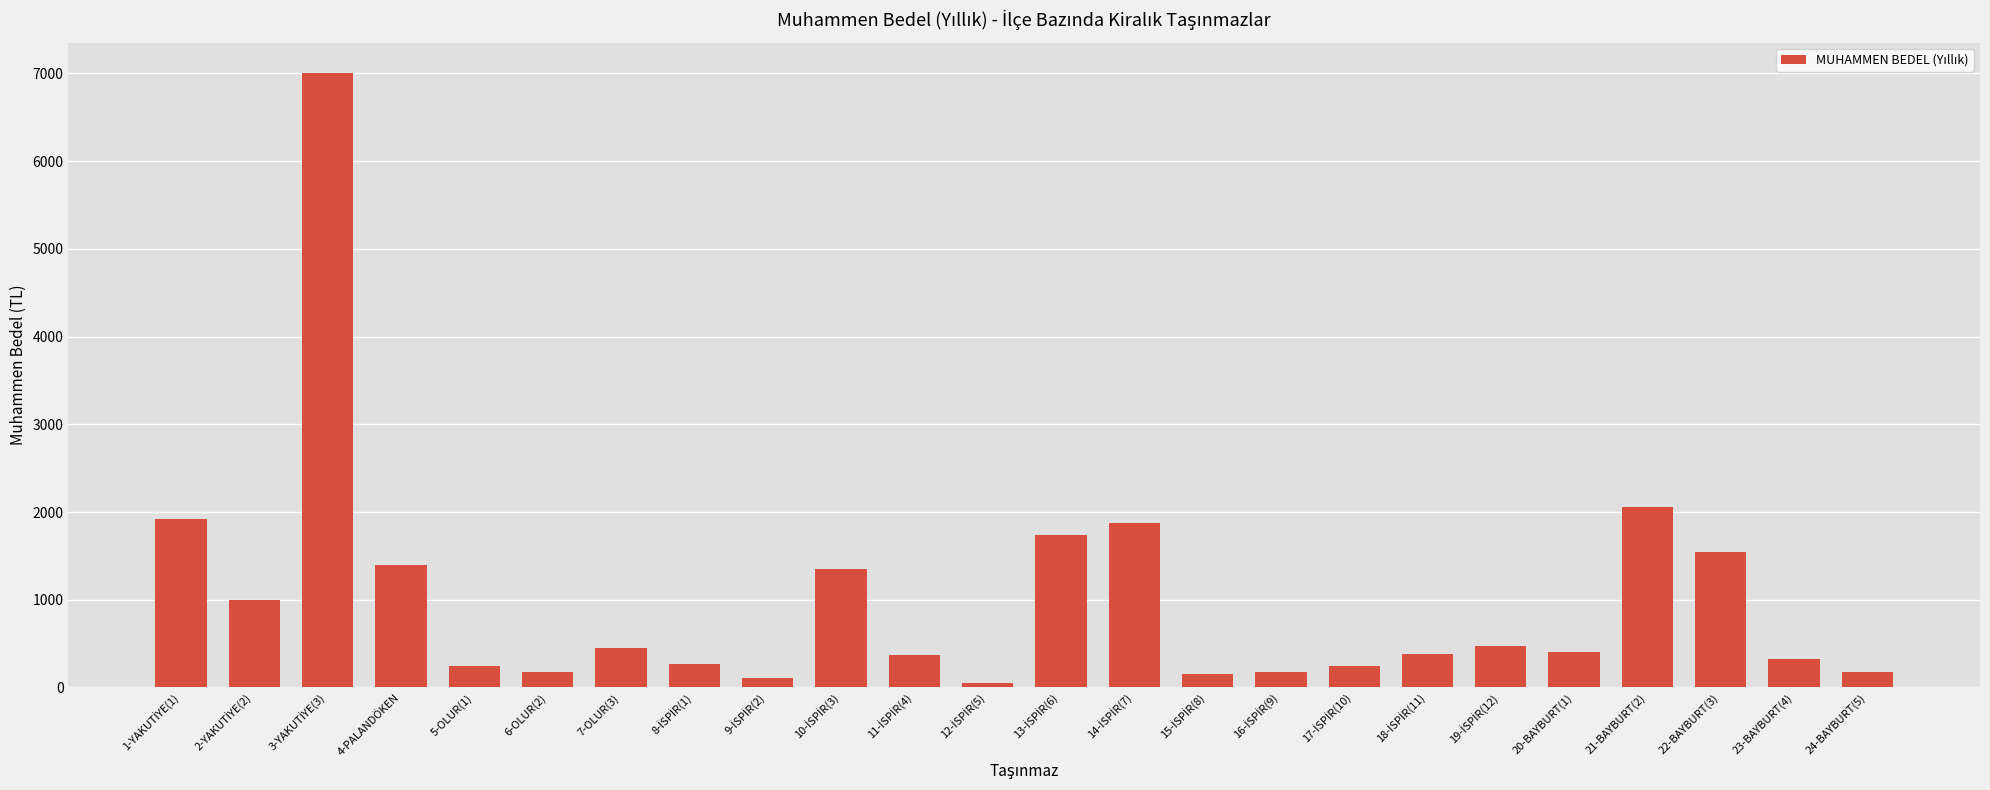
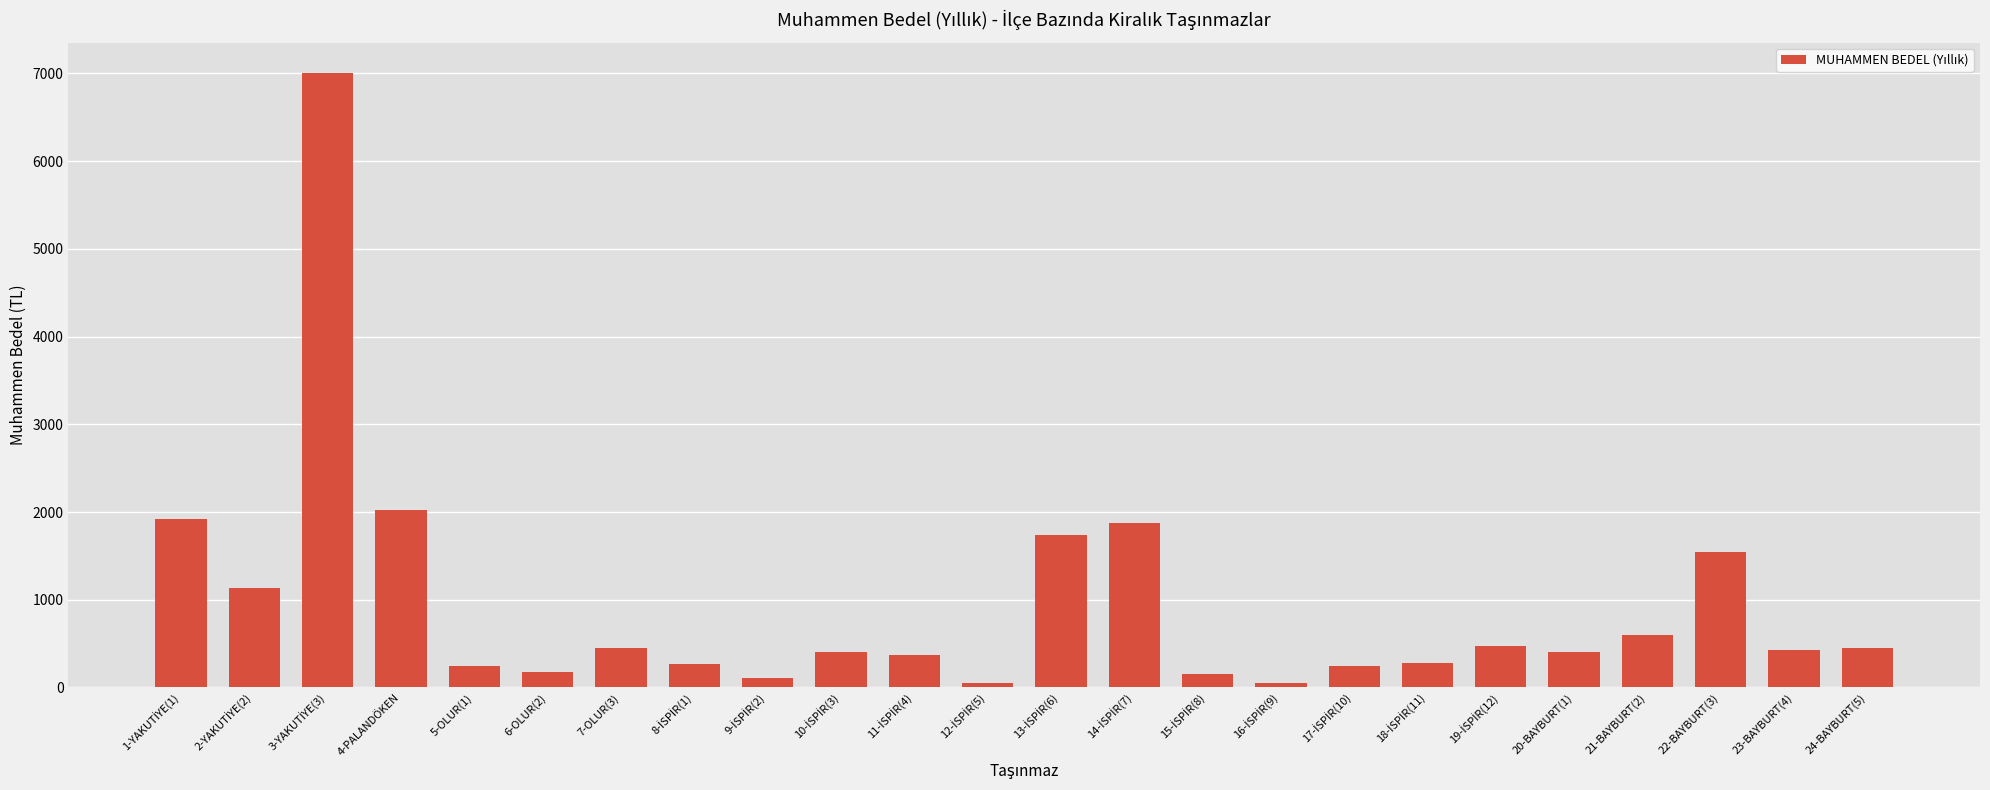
2-YAKUTİYE(2): 1000 -> 1100
4-PALANDÖKEN: 1400 -> 2000
10-İSPİR(3): 1400 -> 400
16-İSPİR(9): 200 -> 100
18-İSPİR(11): 400 -> 300
21-BAYBURT(2): 2100 -> 600
23-BAYBURT(4): 300 -> 400
24-BAYBURT(5): 200 -> 500
